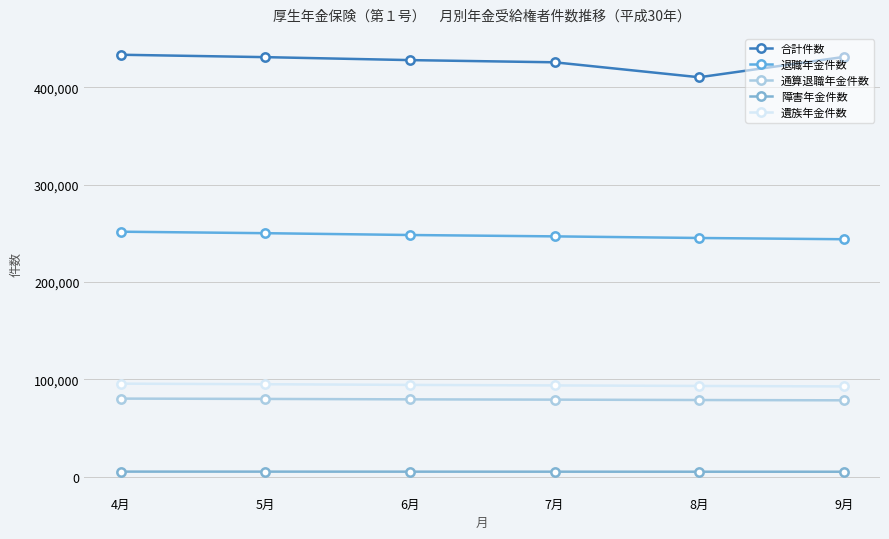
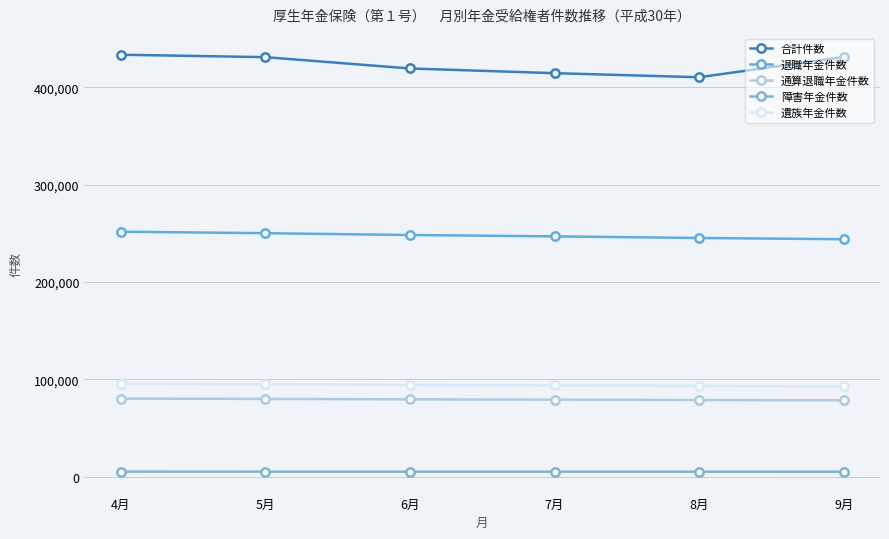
合計件数, 6月: 430,000 -> 420,000
合計件数, 7月: 430,000 -> 410,000
